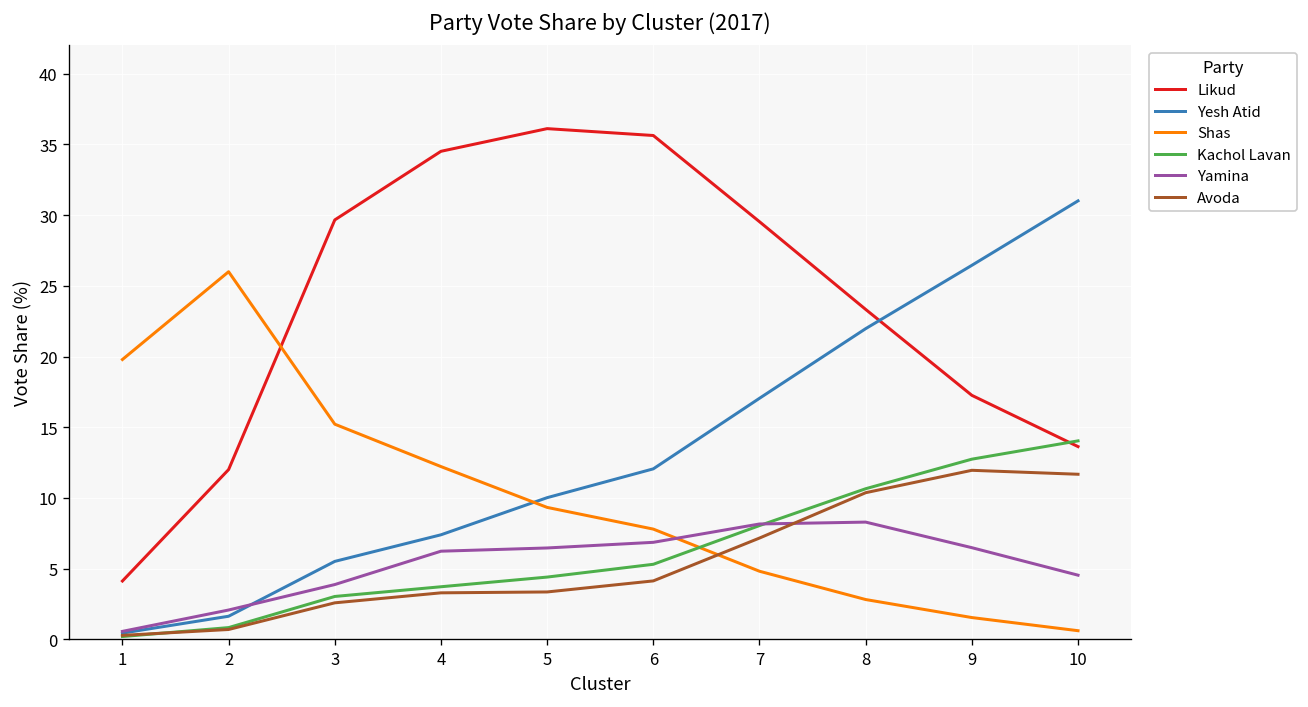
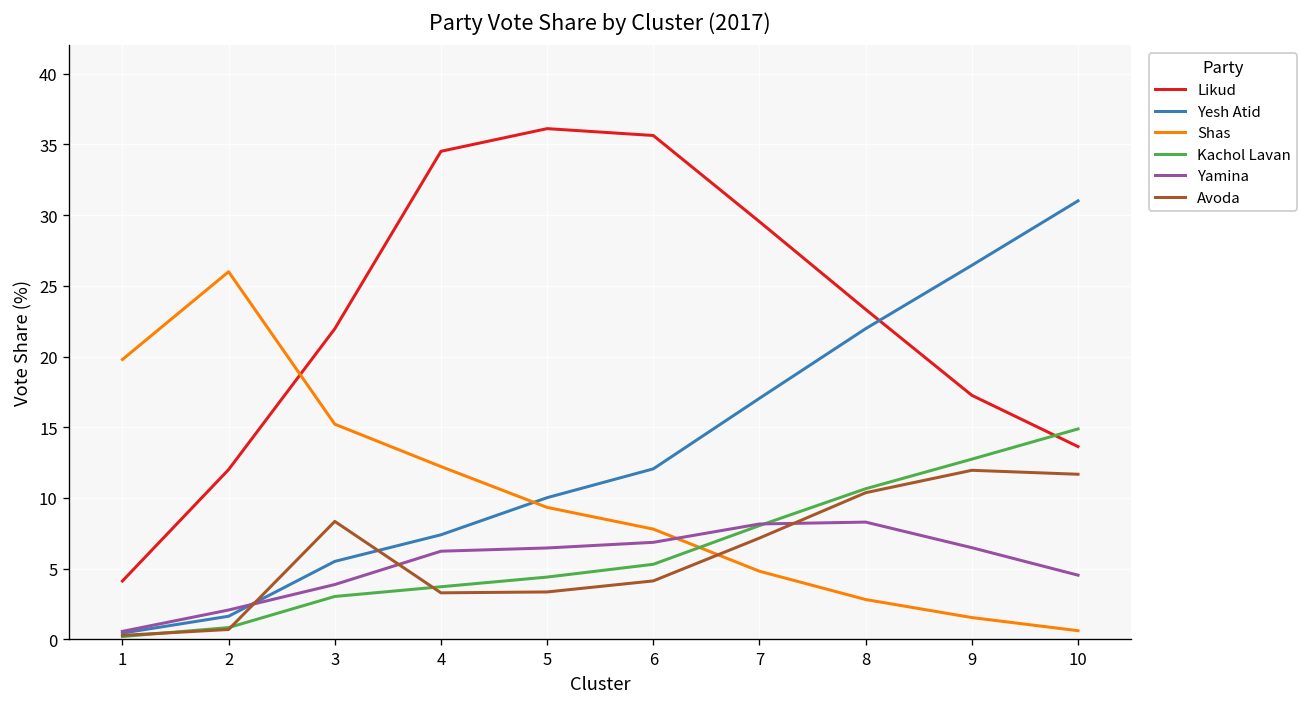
Likud, 3: 29.7 -> 22.0
Avoda, 3: 2.6 -> 8.3
Kachol Lavan, 10: 14.0 -> 14.9
